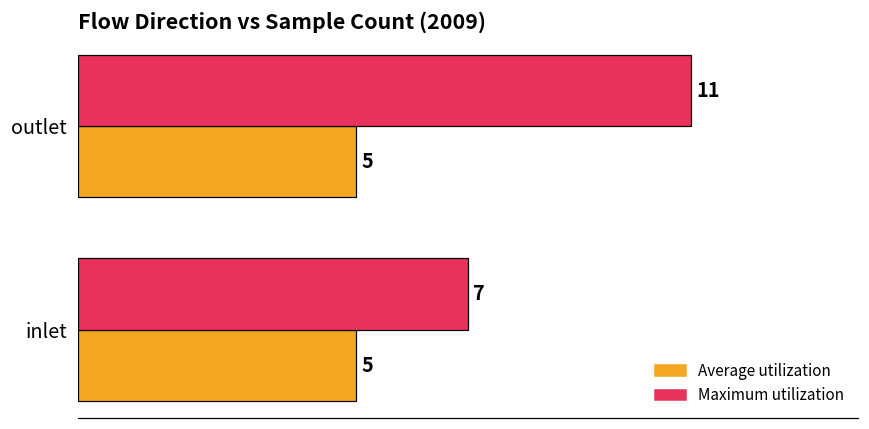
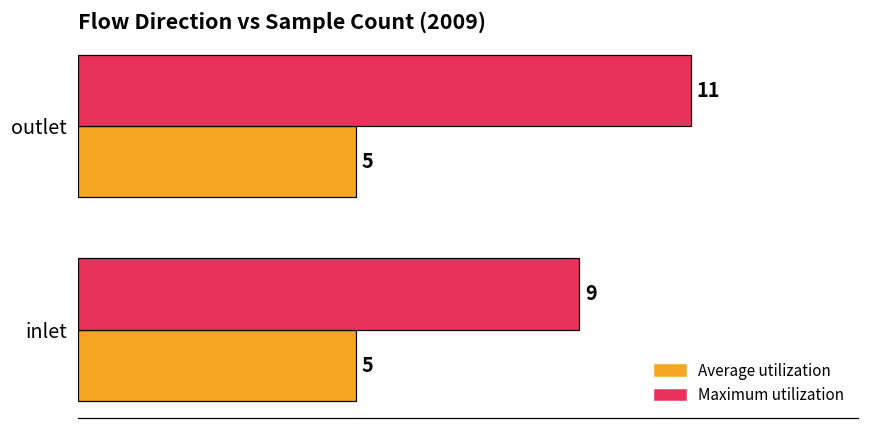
Maximum utilization, inlet: 7 -> 9
